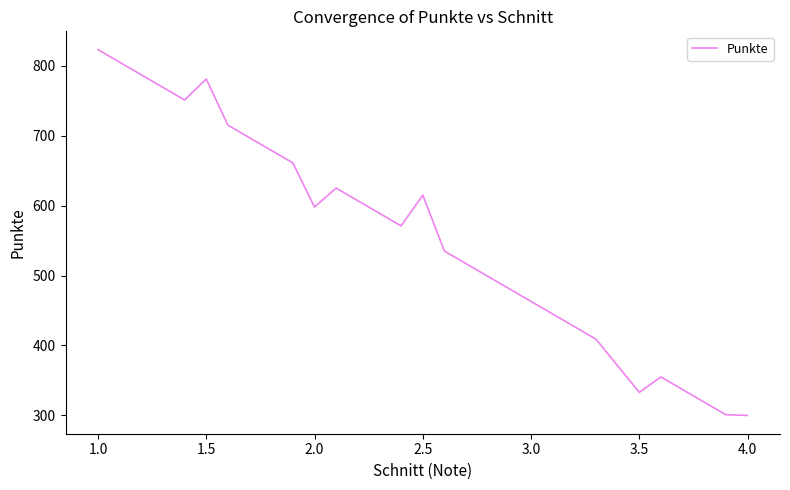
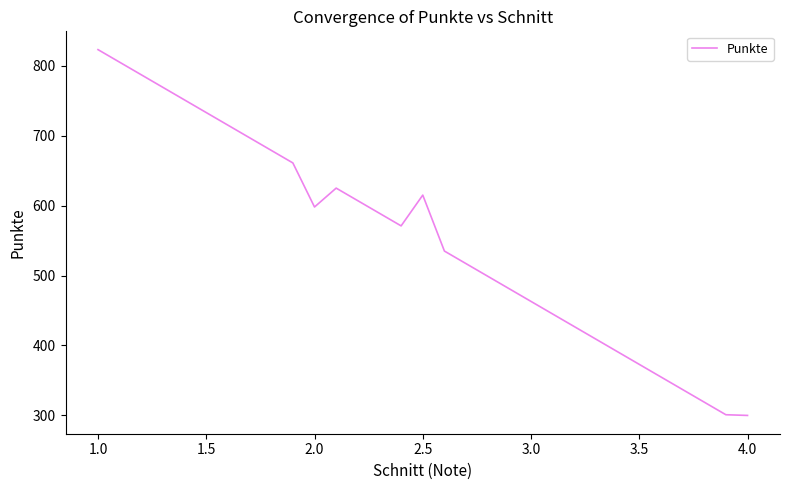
1.5: 780 -> 730
3.5: 330 -> 370
